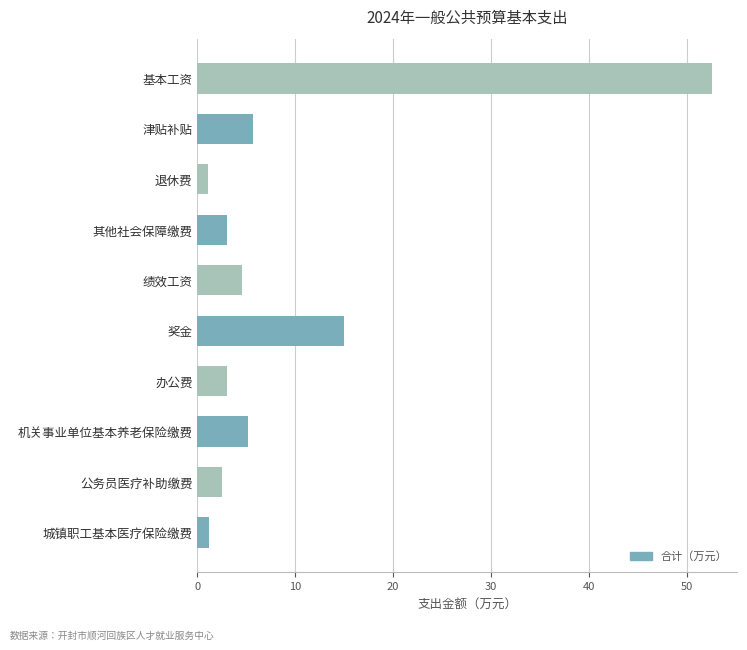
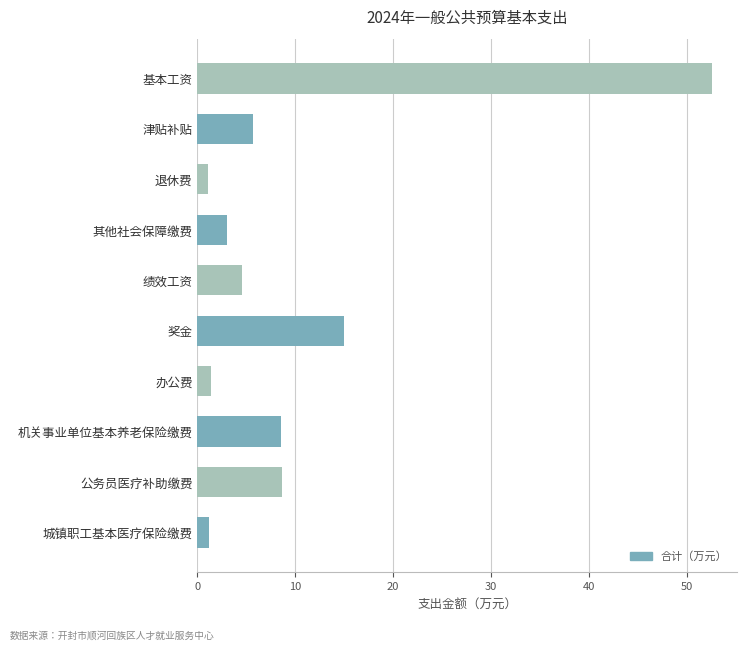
办公费: 3 -> 1
机关事业单位基本养老保险缴费: 5 -> 9
公务员医疗补助缴费: 3 -> 9
